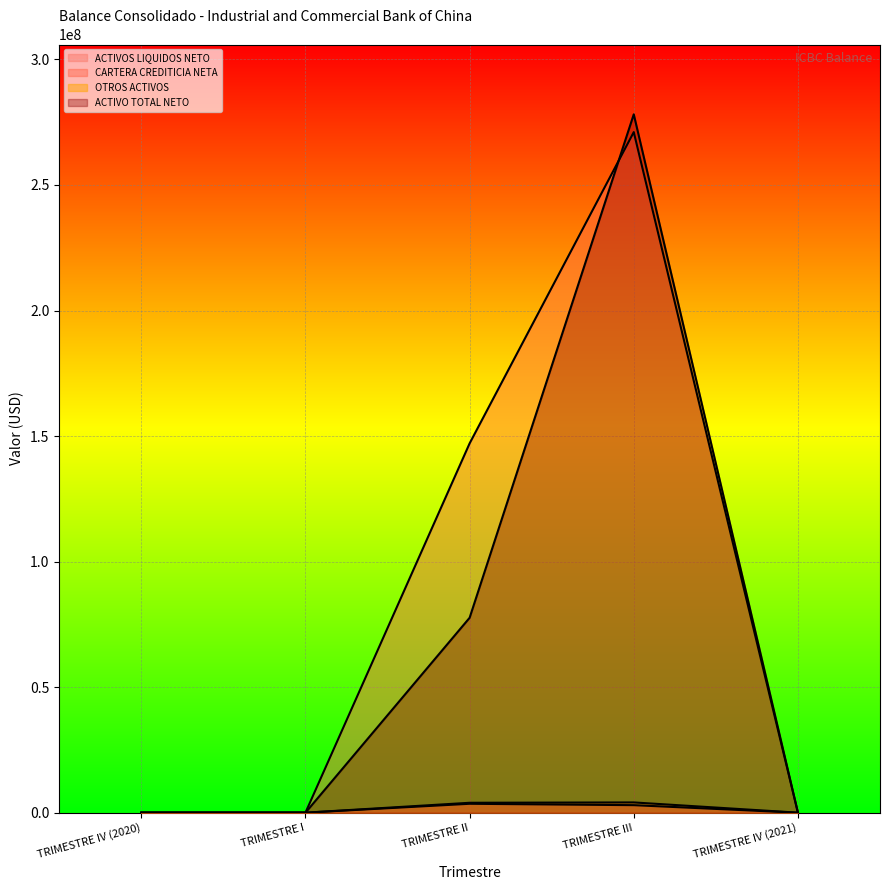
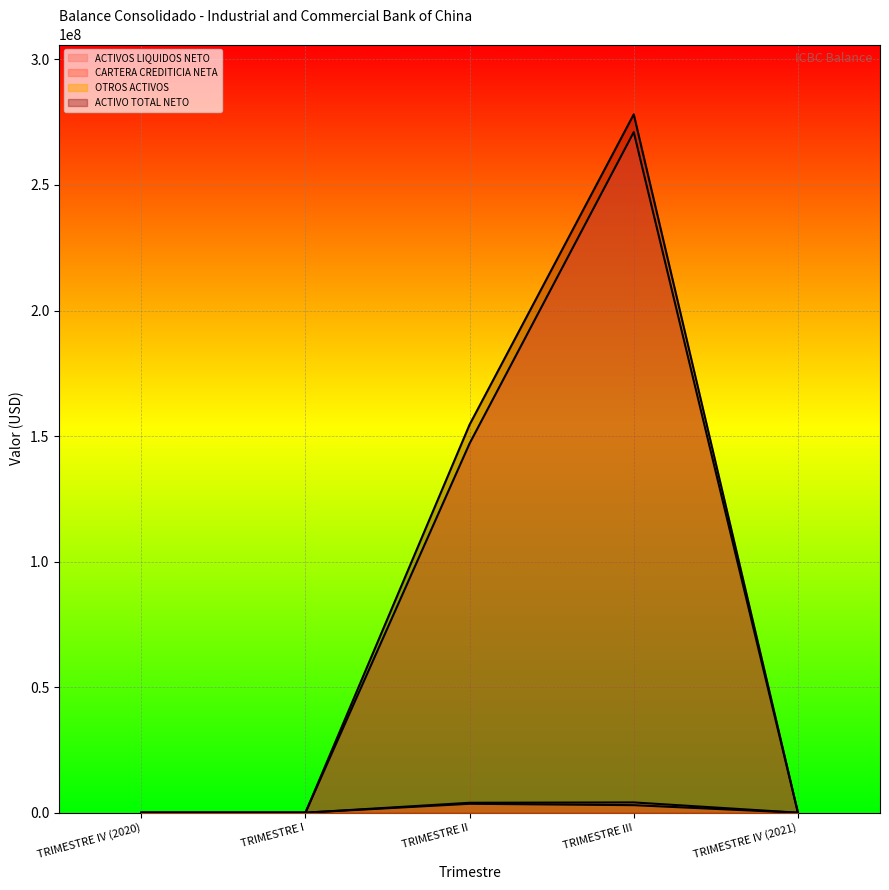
ACTIVO TOTAL NETO, TRIMESTRE II: 78000000 -> 155000000
